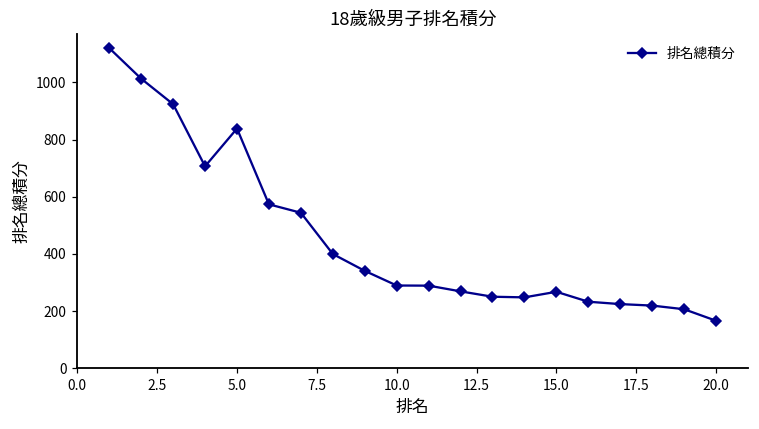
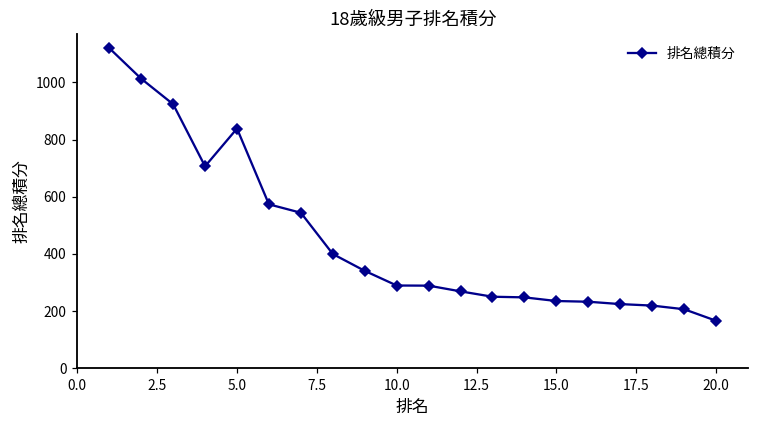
15.0: 270 -> 240
